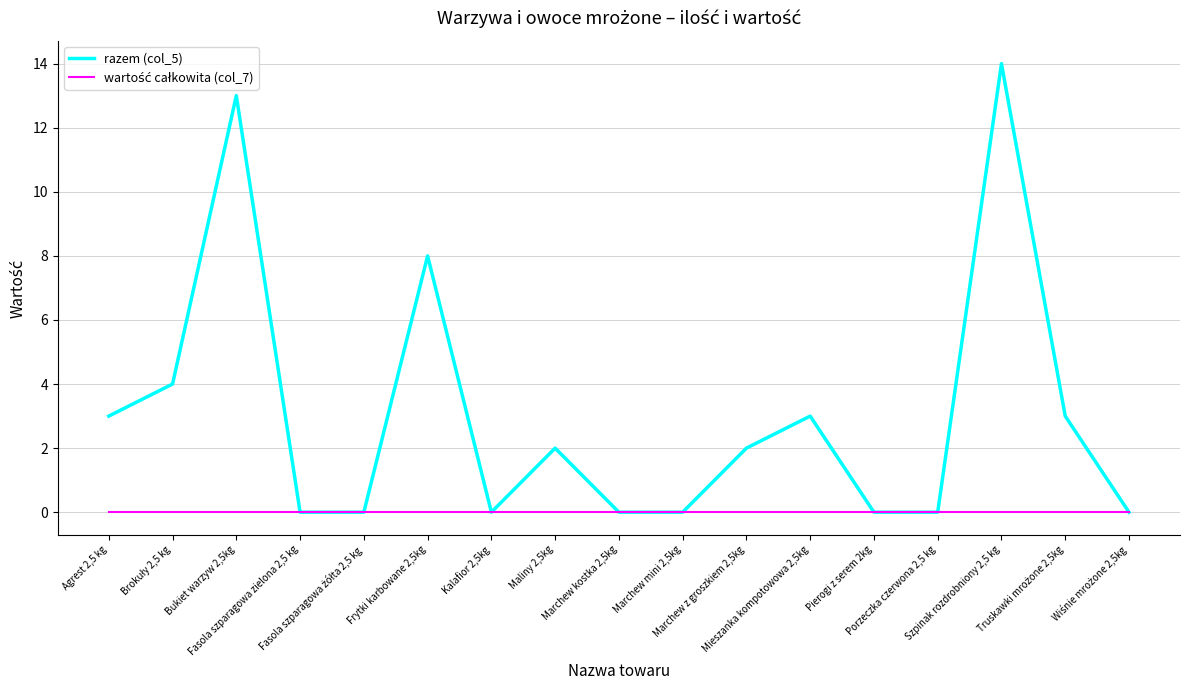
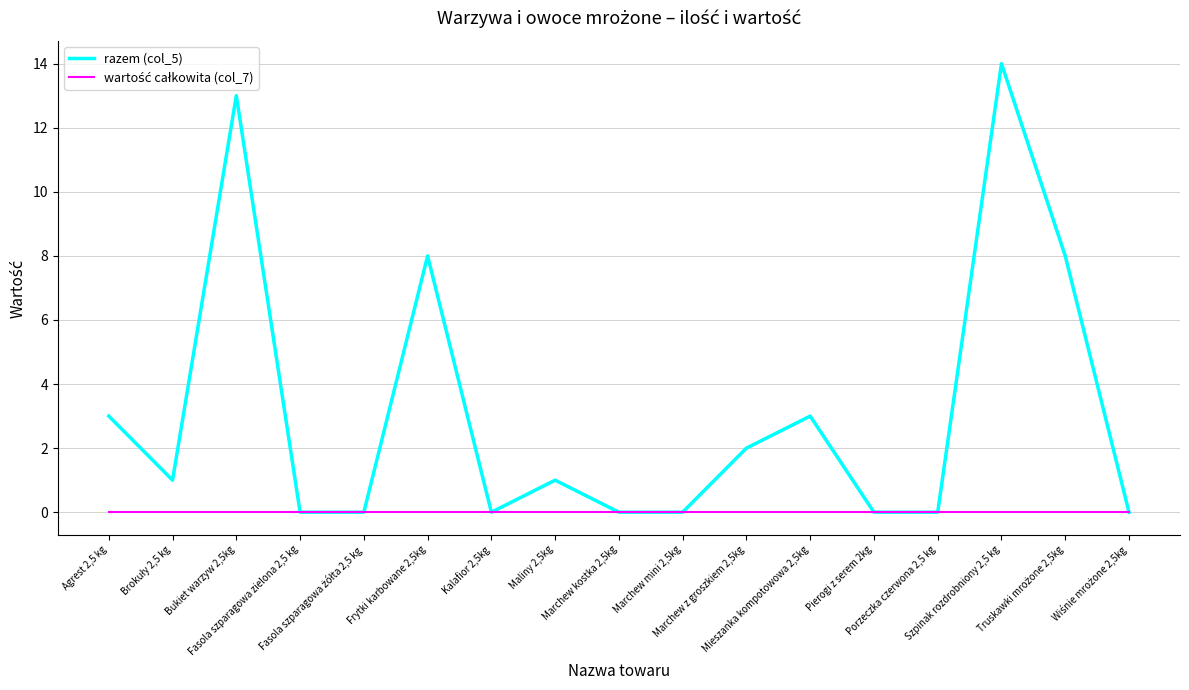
razem (col_5), Brokuły 2,5 kg: 4 -> 1
razem (col_5), Maliny 2,5kg: 2 -> 1
razem (col_5), Truskawki mrożone 2,5kg: 3 -> 8
